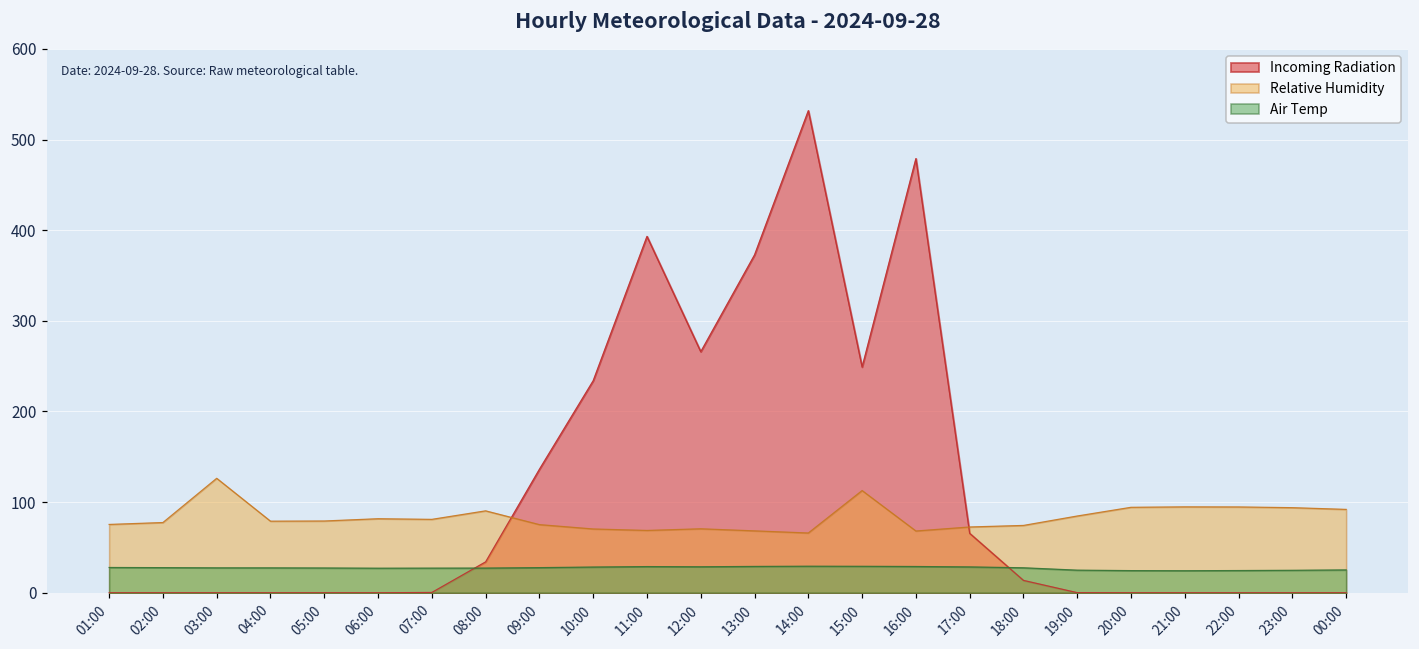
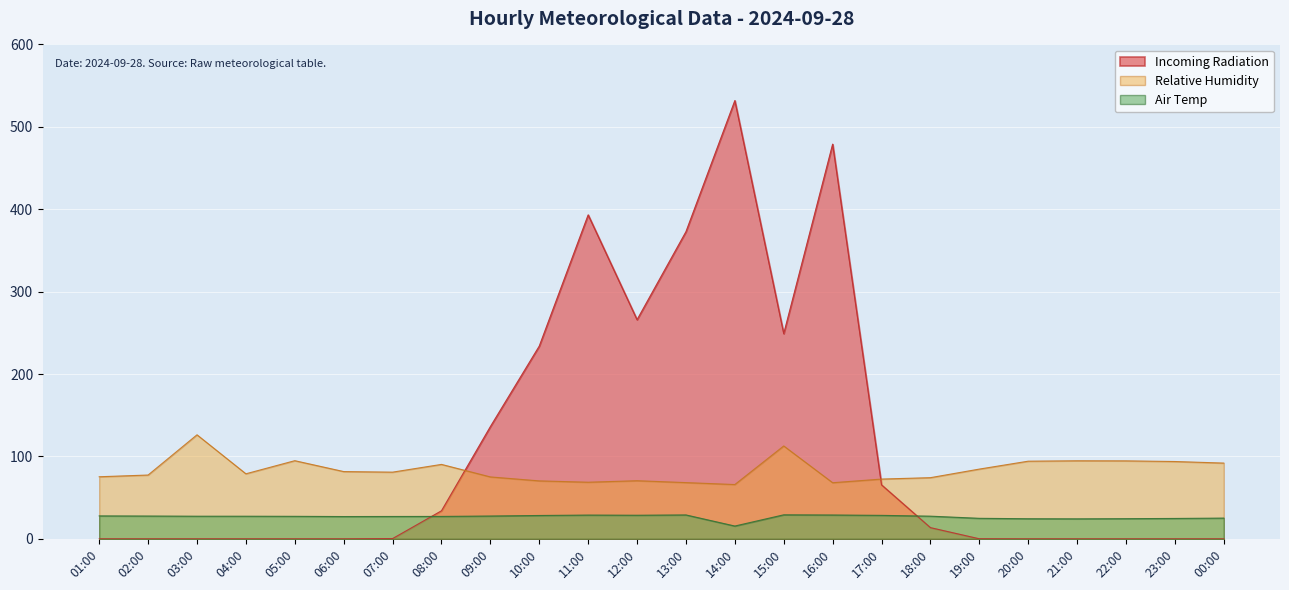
Relative Humidity, 05:00: 80 -> 90
Air Temp, 14:00: 30 -> 20
